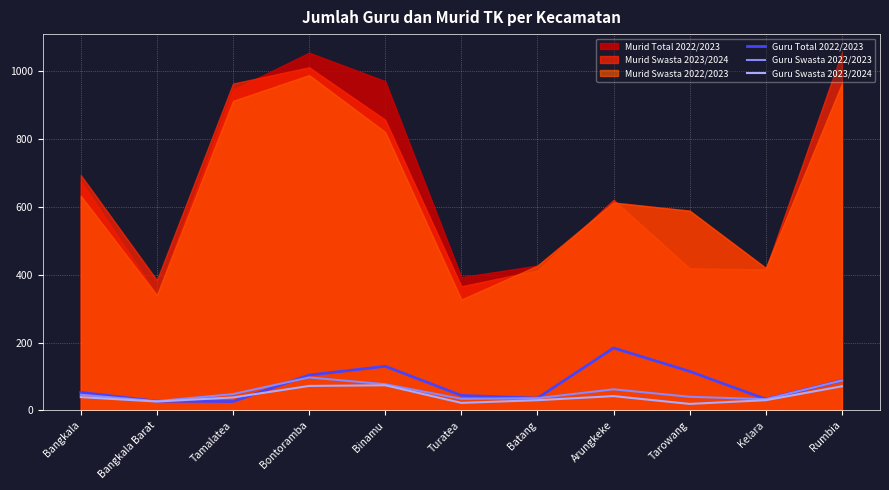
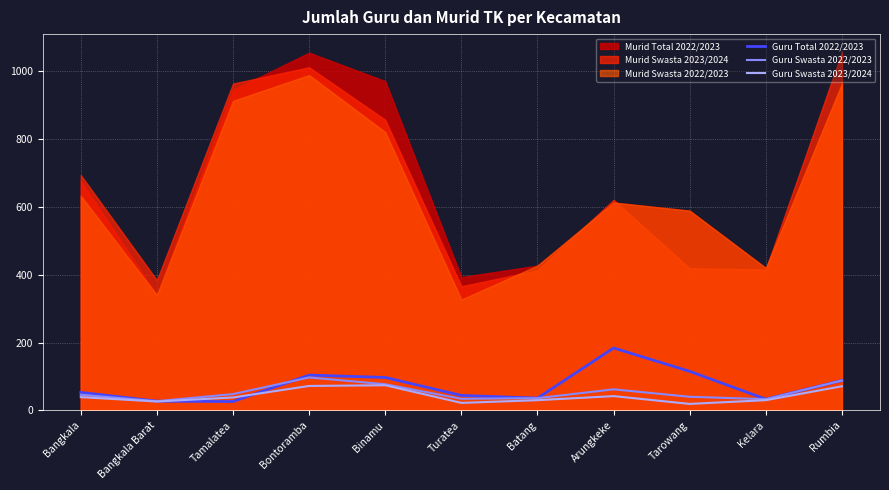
Guru Total 2022/2023, Binamu: 130 -> 100
